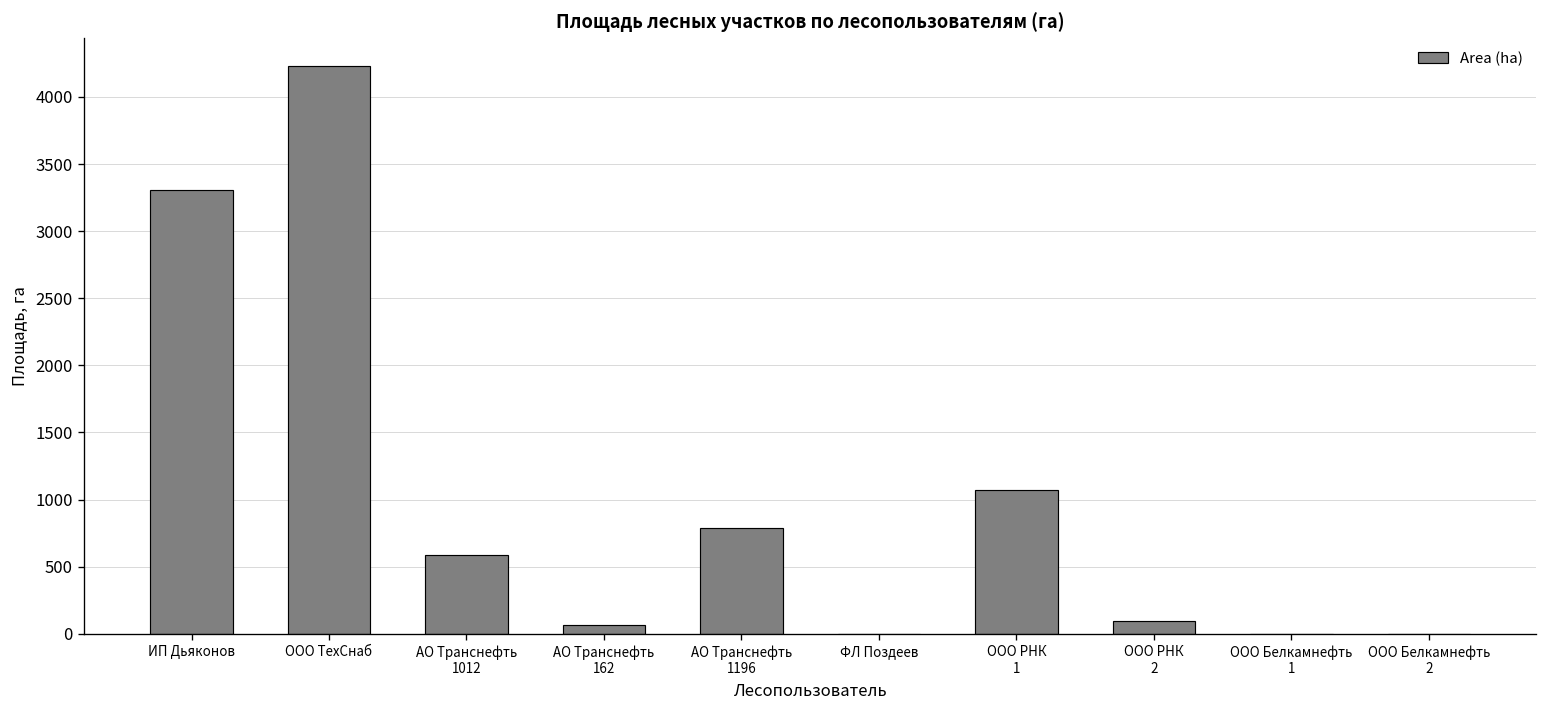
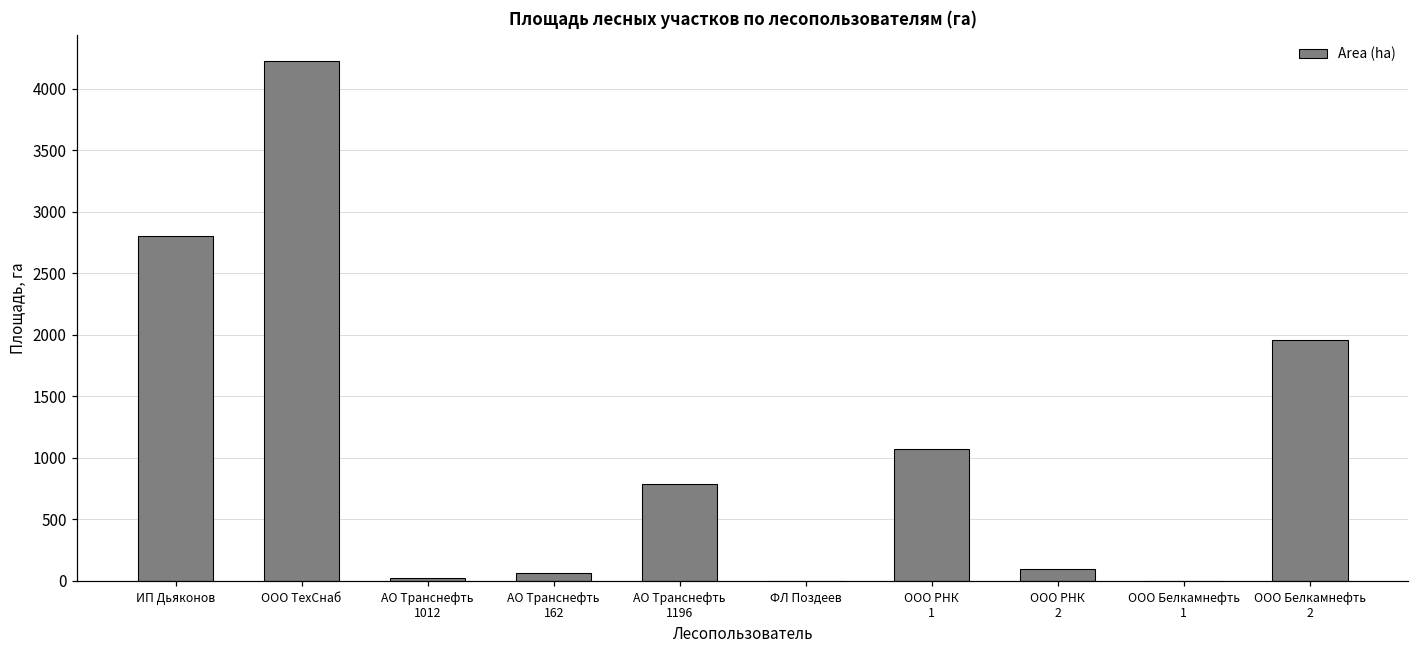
ИП Дьяконов: 3300 -> 2800
АО Транснефть 1012: 580 -> 20
ООО Белкамнефть 2: 0 -> 1960
